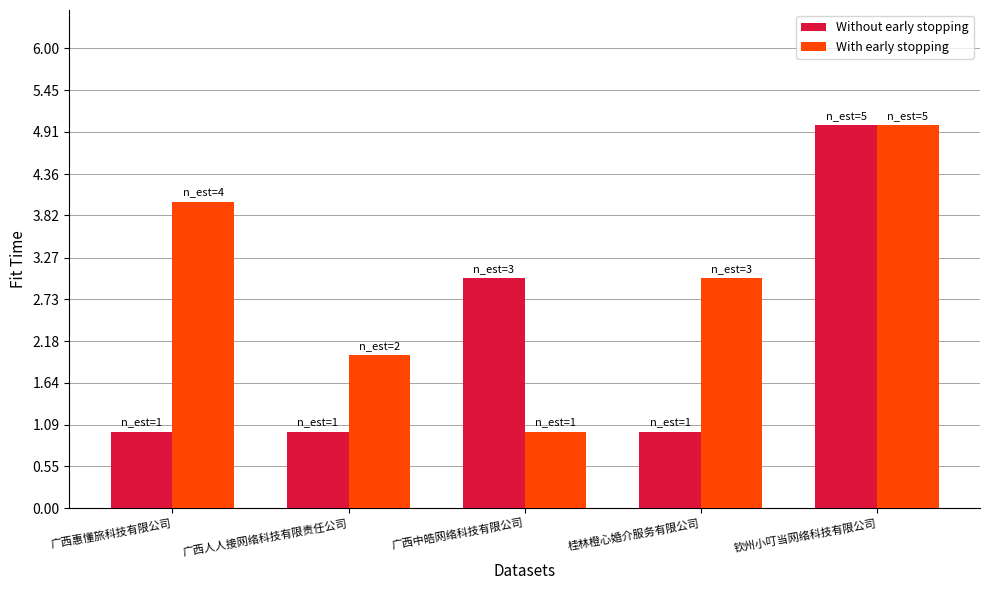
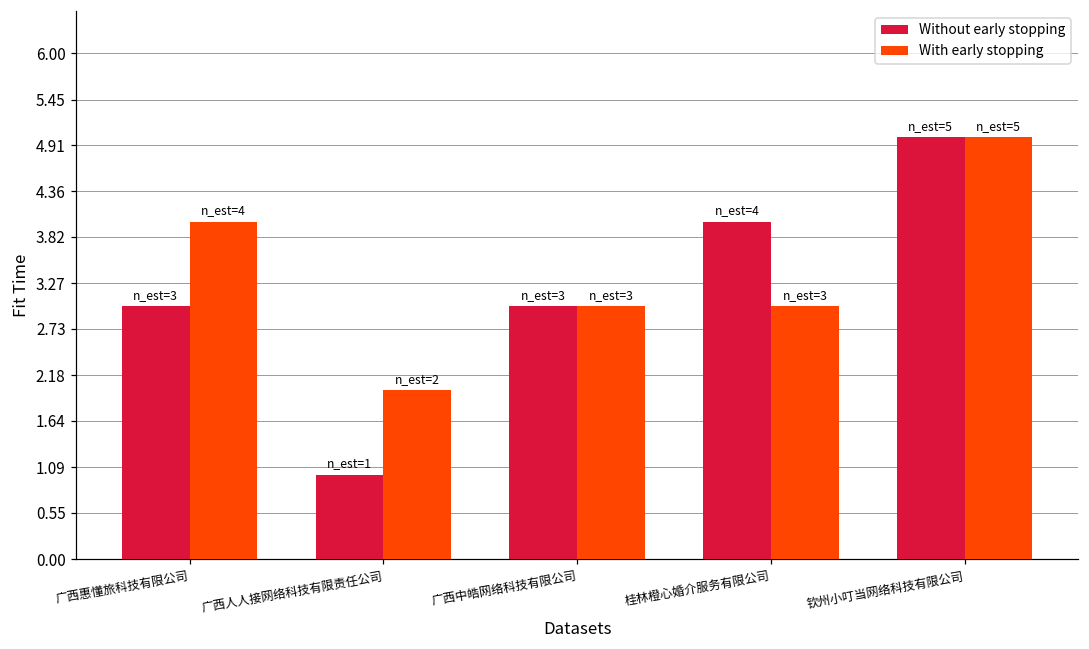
Without early stopping, 广西惠懂旅科技有限公司: 1 -> 3
With early stopping, 广西中皓网络科技有限公司: 1 -> 3
Without early stopping, 桂林橙心婚介服务有限公司: 1 -> 4
